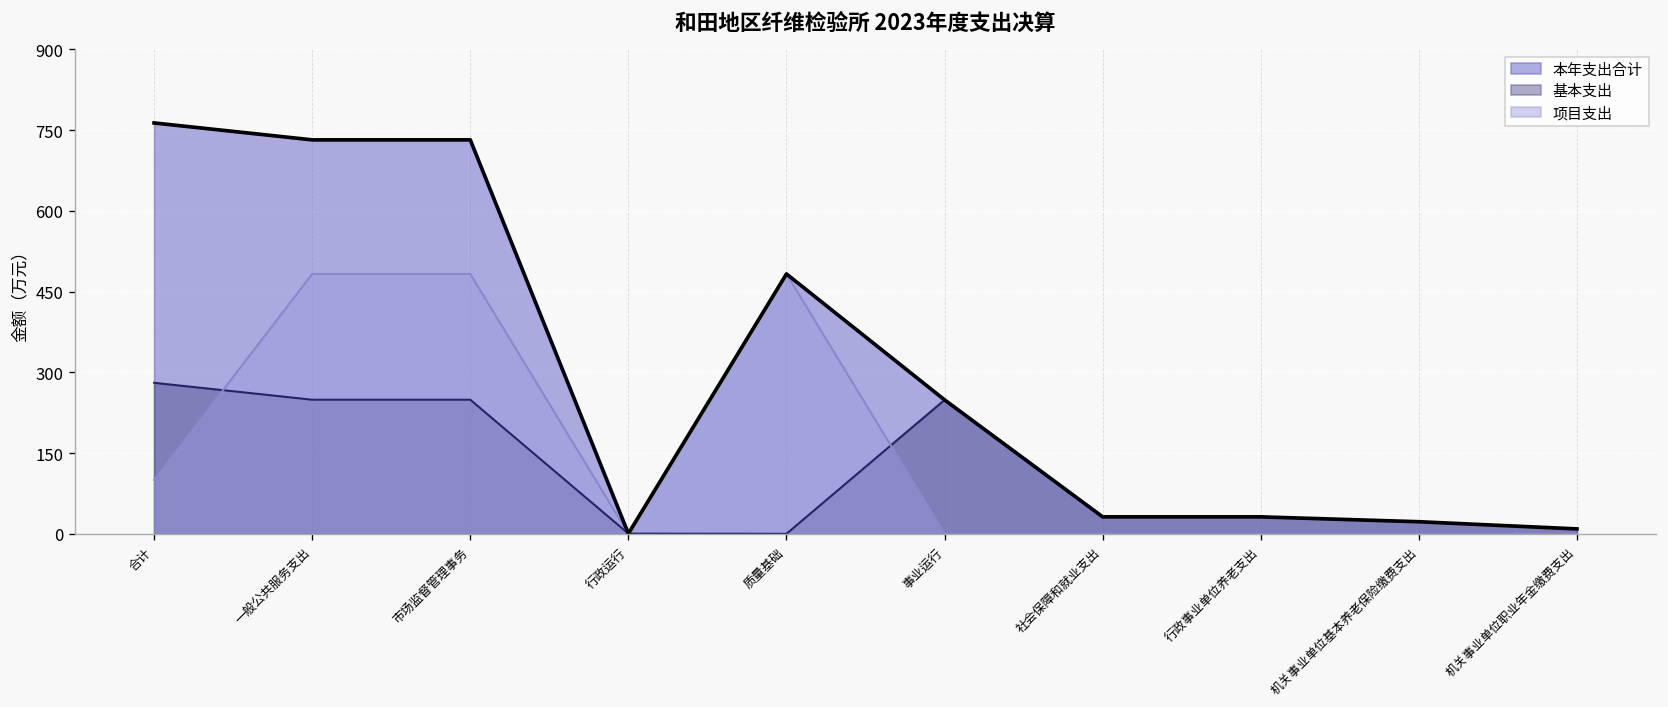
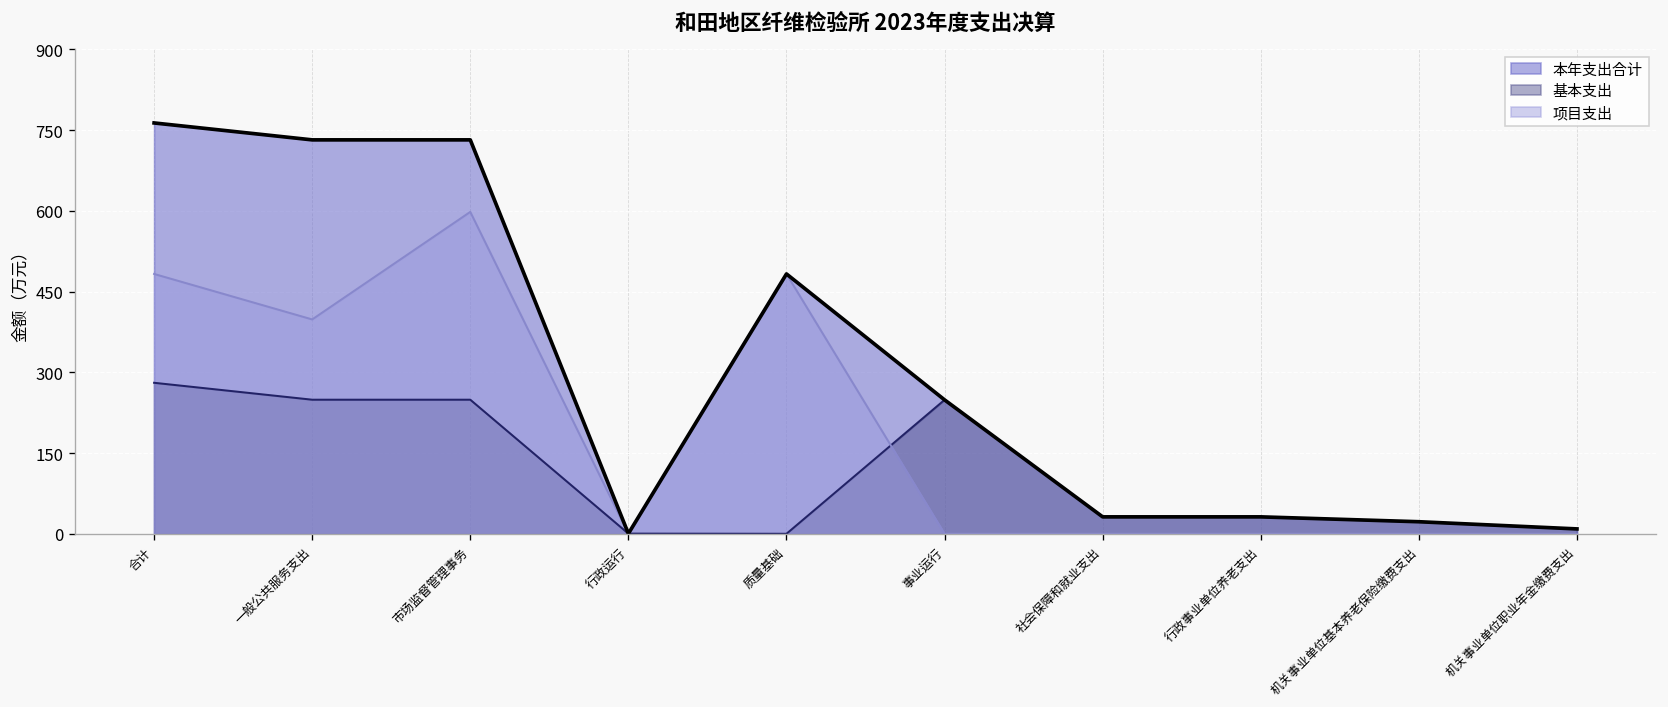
项目支出, 合计: 100 -> 480
项目支出, 一般公共服务支出: 480 -> 400
项目支出, 市场监督管理事务: 480 -> 600
